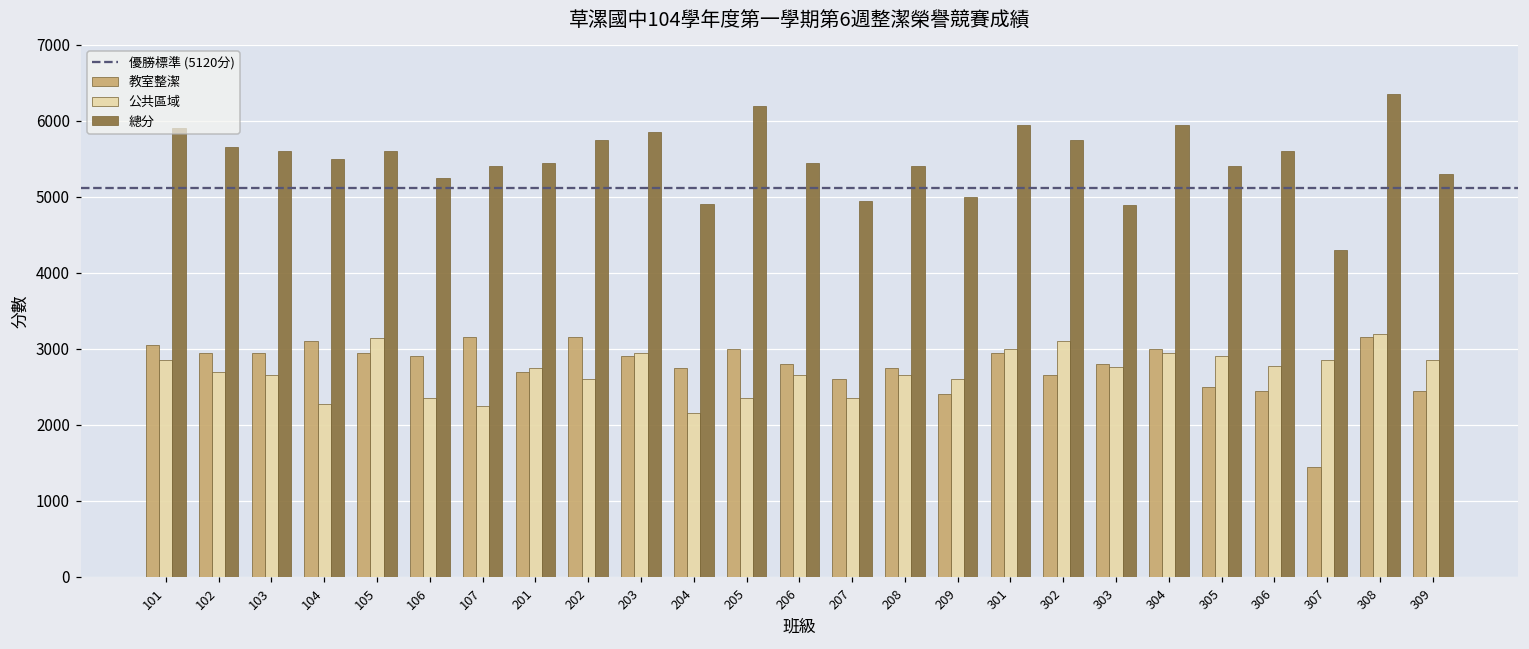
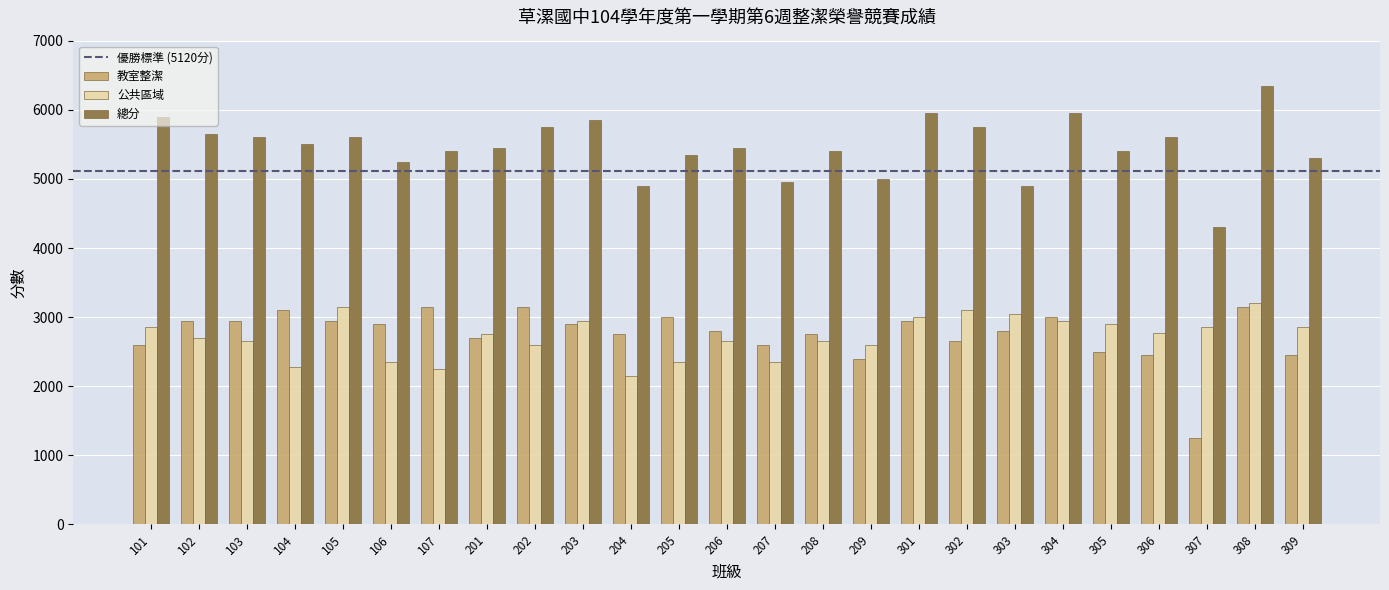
教室整潔, 101: 3100 -> 2600
總分, 205: 6200 -> 5400
公共區域, 303: 2800 -> 3100
教室整潔, 307: 1500 -> 1300
